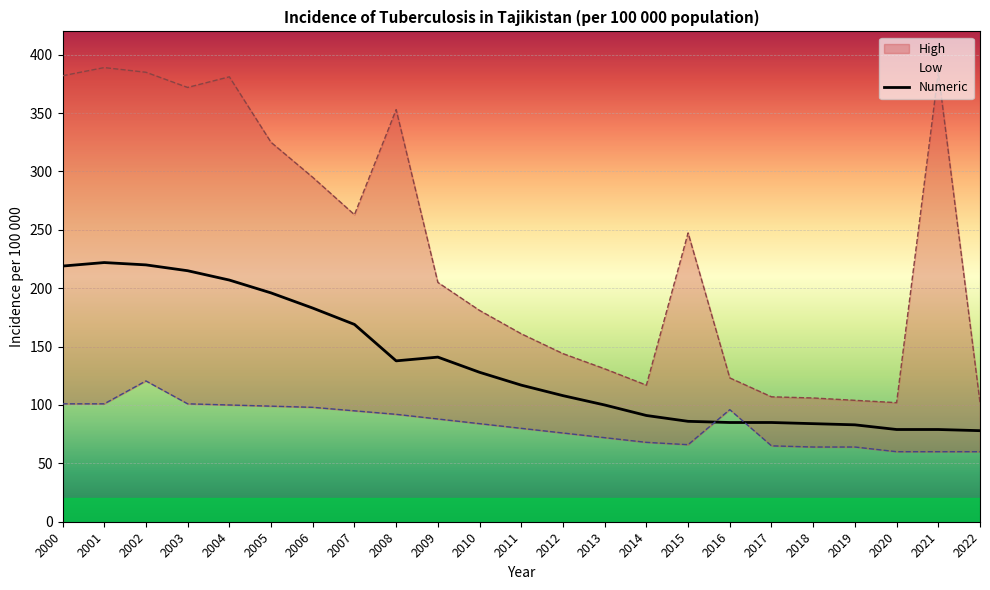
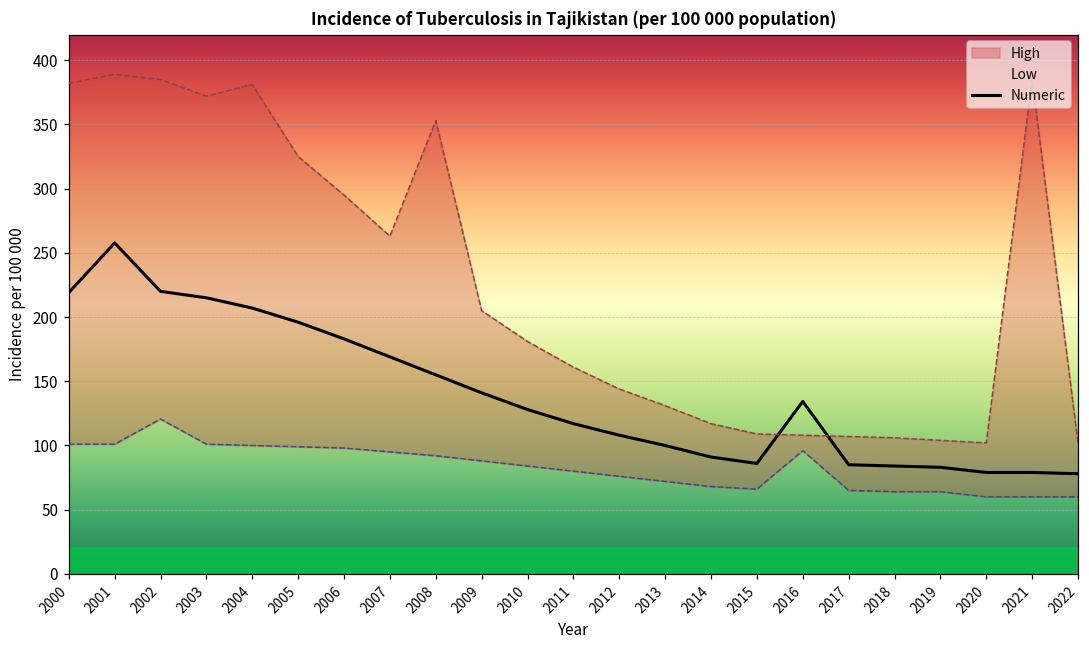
Numeric, 2001: 222 -> 258
Numeric, 2008: 138 -> 155
High, 2015: 247 -> 109
Numeric, 2016: 85 -> 134
High, 2016: 123 -> 108
